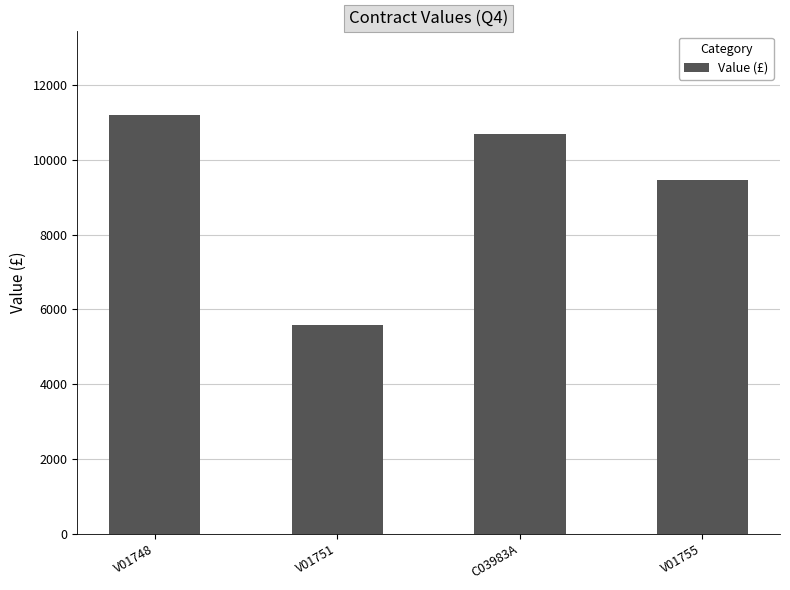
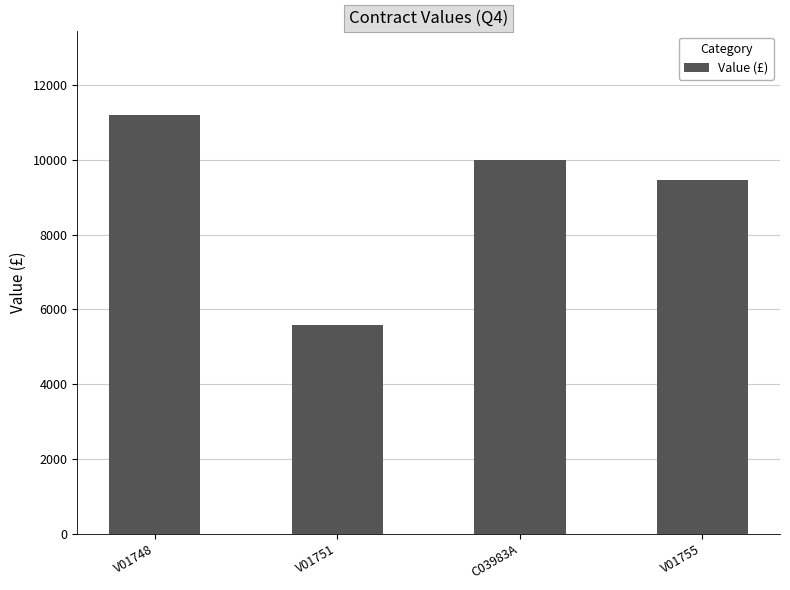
C03983A: 10700 -> 10000
